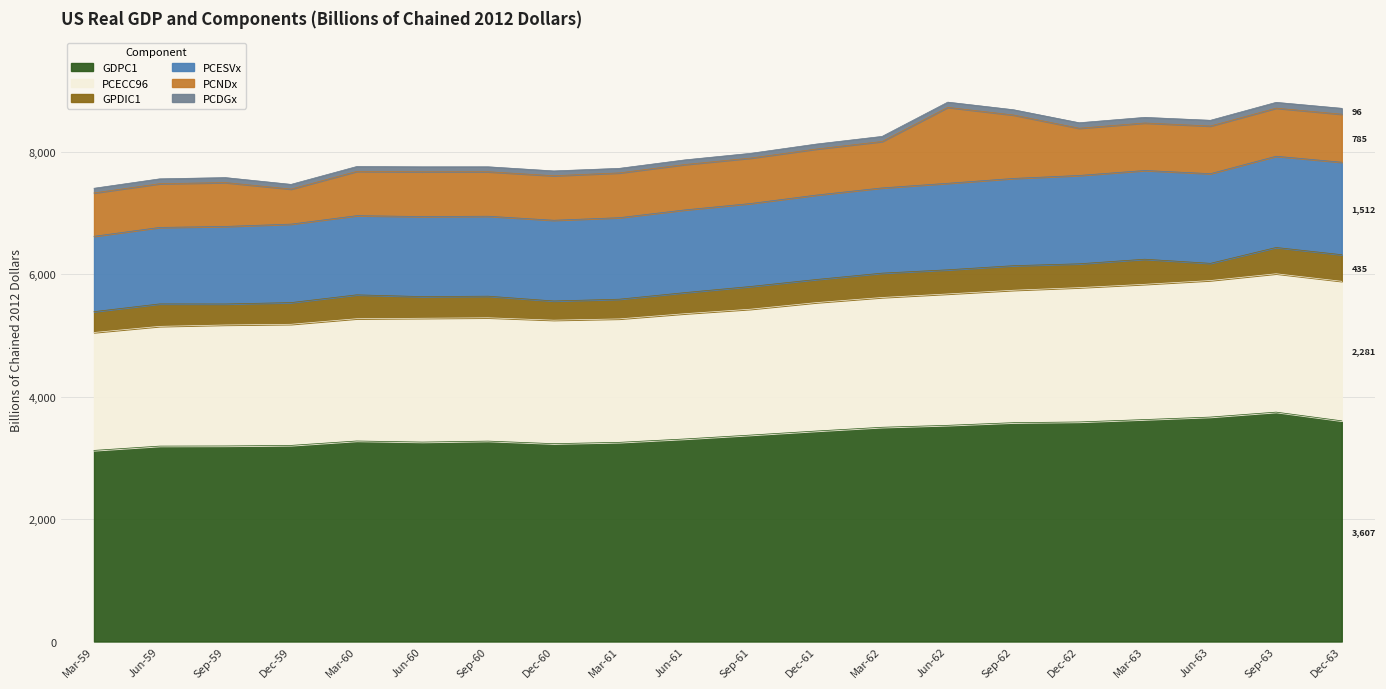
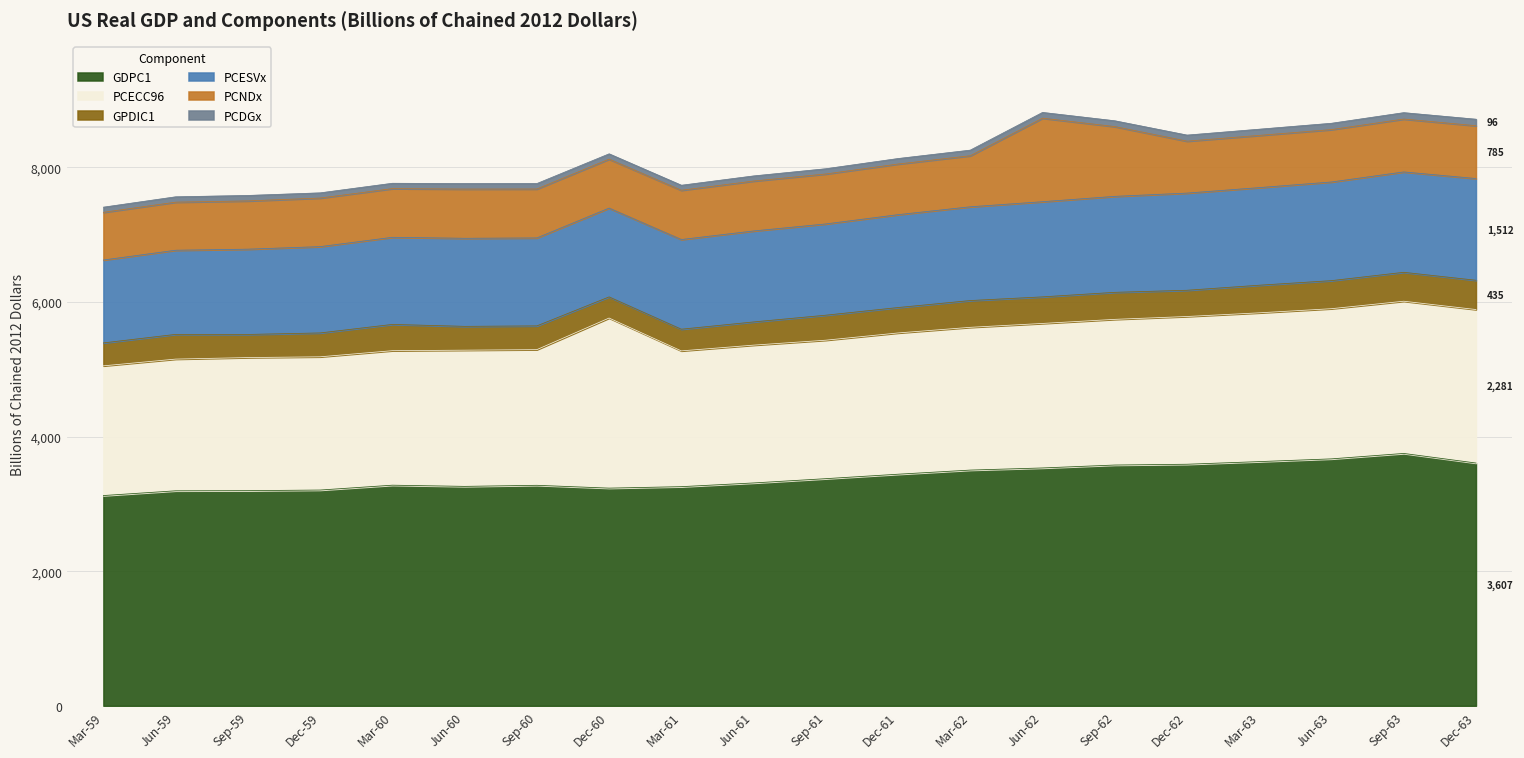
PCNDx, Dec-59: 600 -> 700
PCECC96, Dec-60: 2,000 -> 2,500
GPDIC1, Jun-63: 300 -> 400
